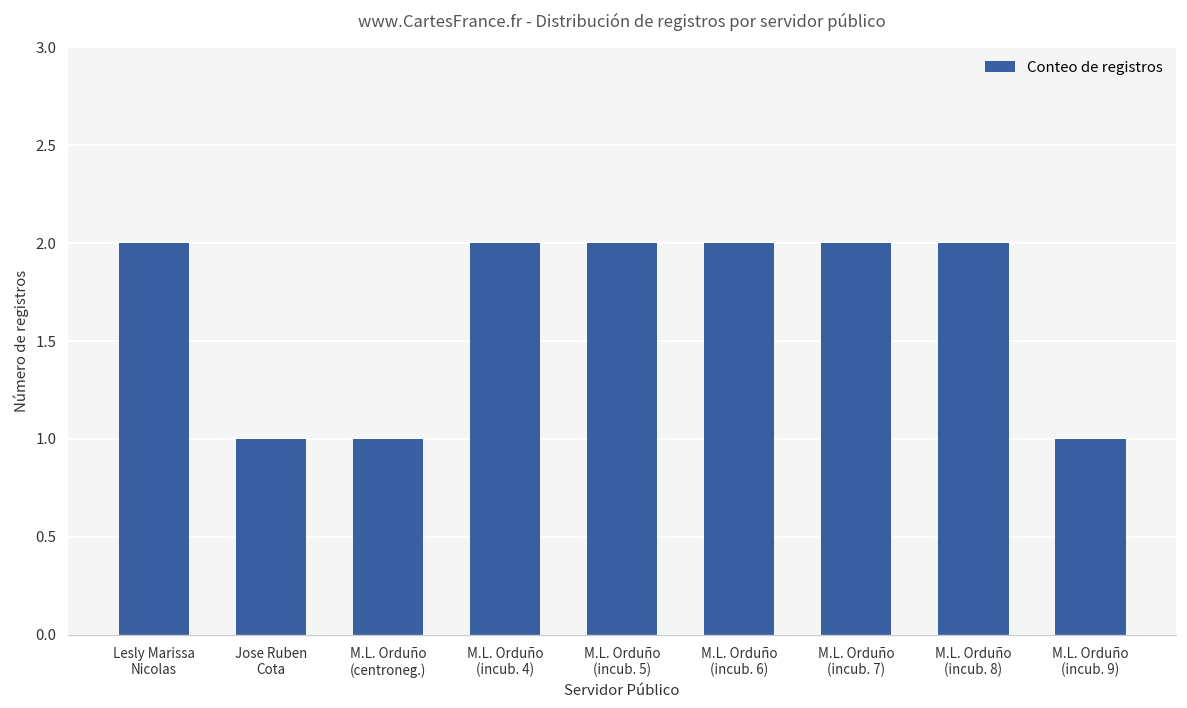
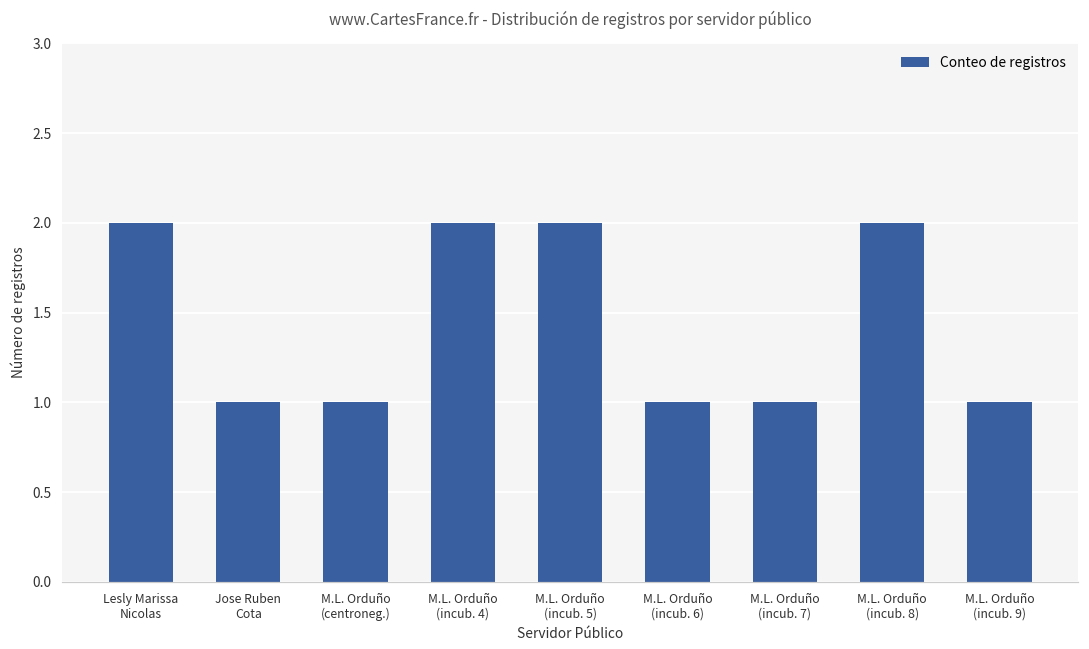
M.L. Orduño (incub. 6): 2 -> 1
M.L. Orduño (incub. 7): 2 -> 1
